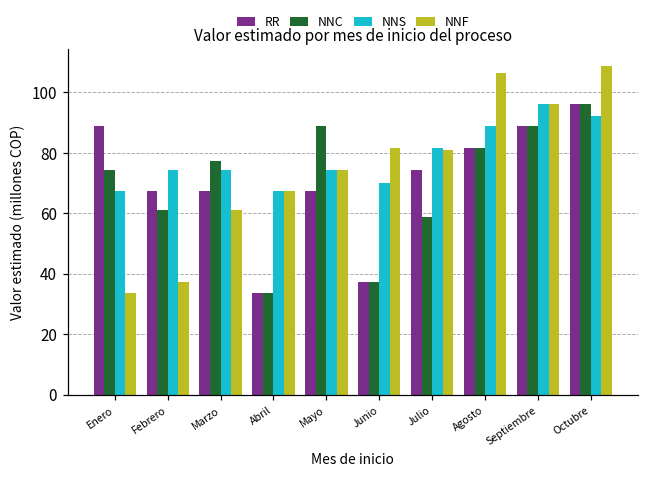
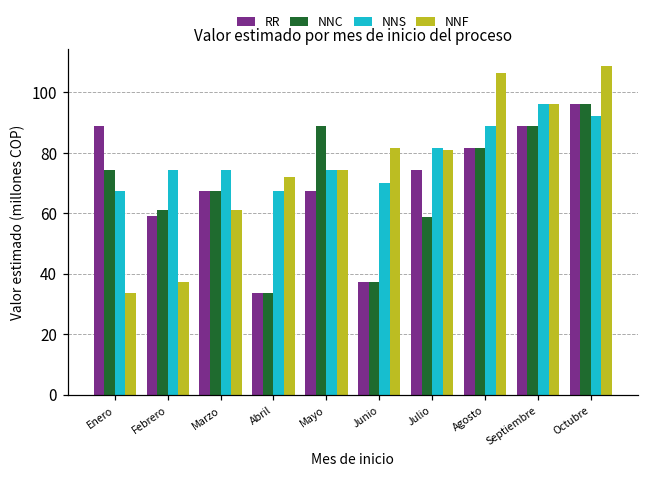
RR, Febrero: 67 -> 59
NNC, Marzo: 77 -> 67
NNF, Abril: 67 -> 72
